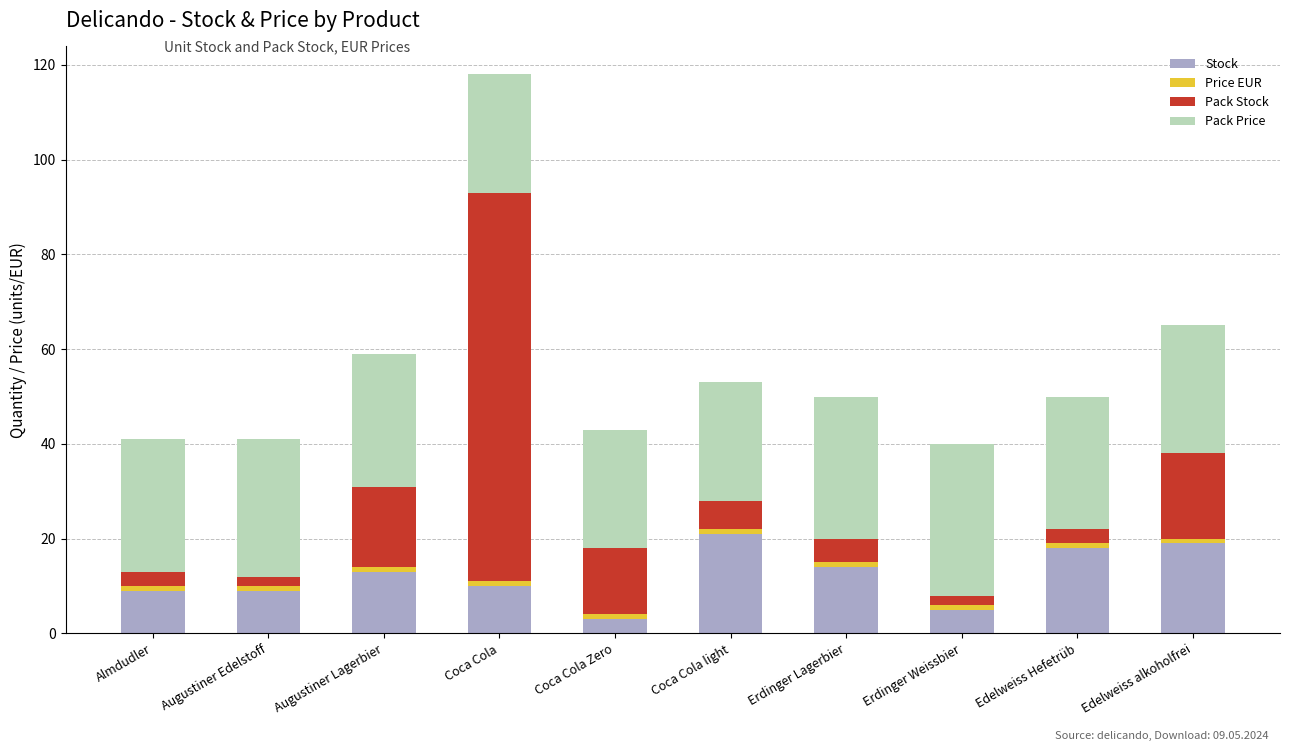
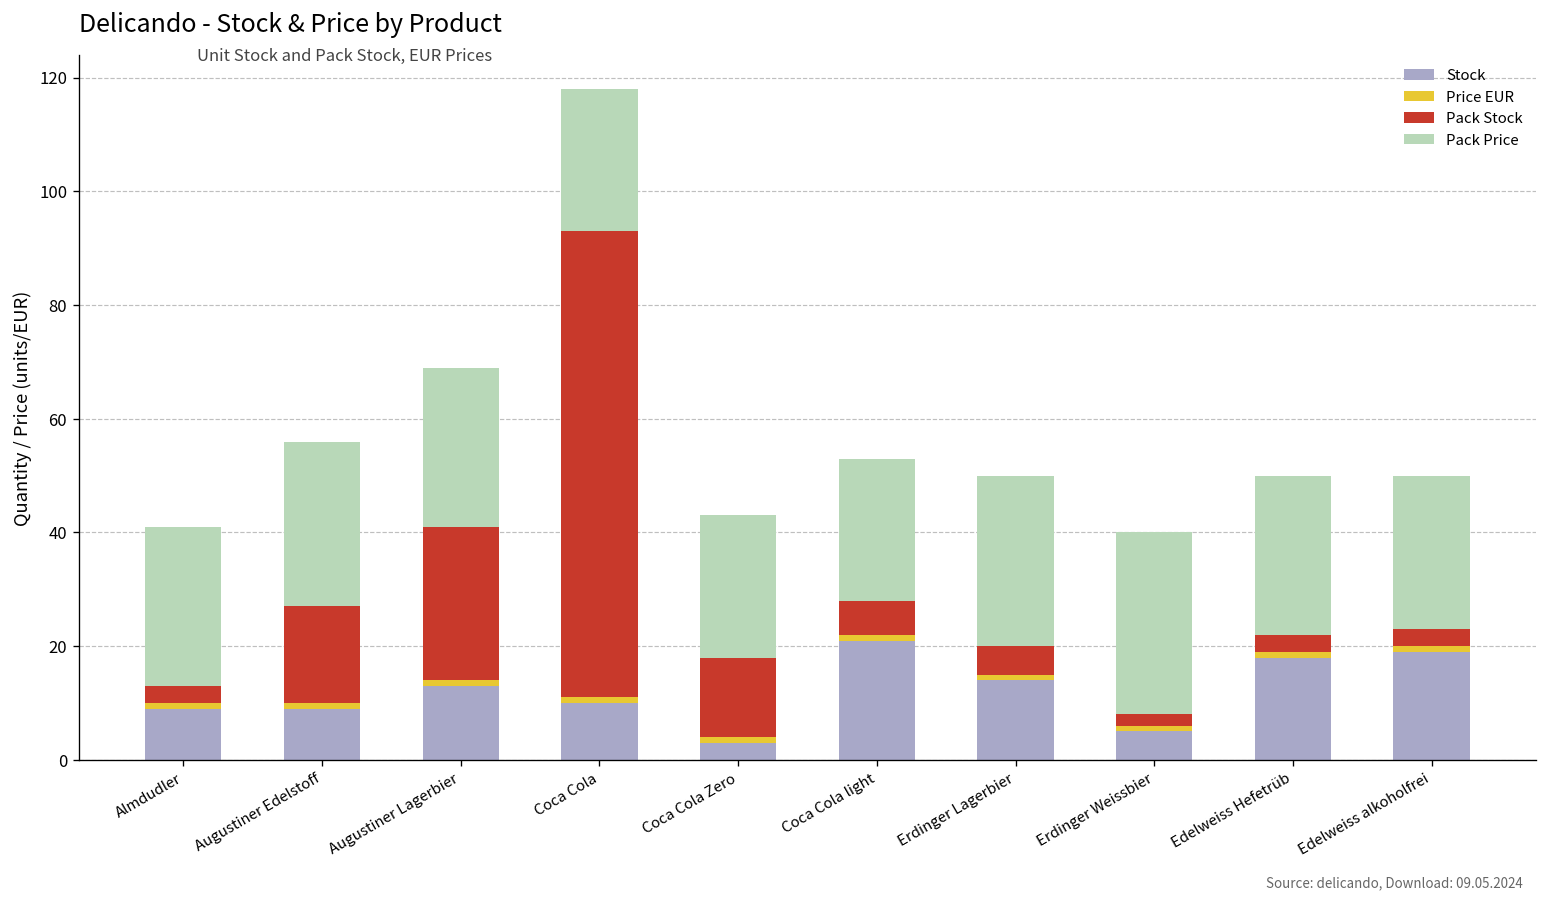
Pack Stock, Augustiner Edelstoff: 2 -> 17
Pack Stock, Augustiner Lagerbier: 17 -> 27
Pack Stock, Edelweiss alkoholfrei: 18 -> 3
